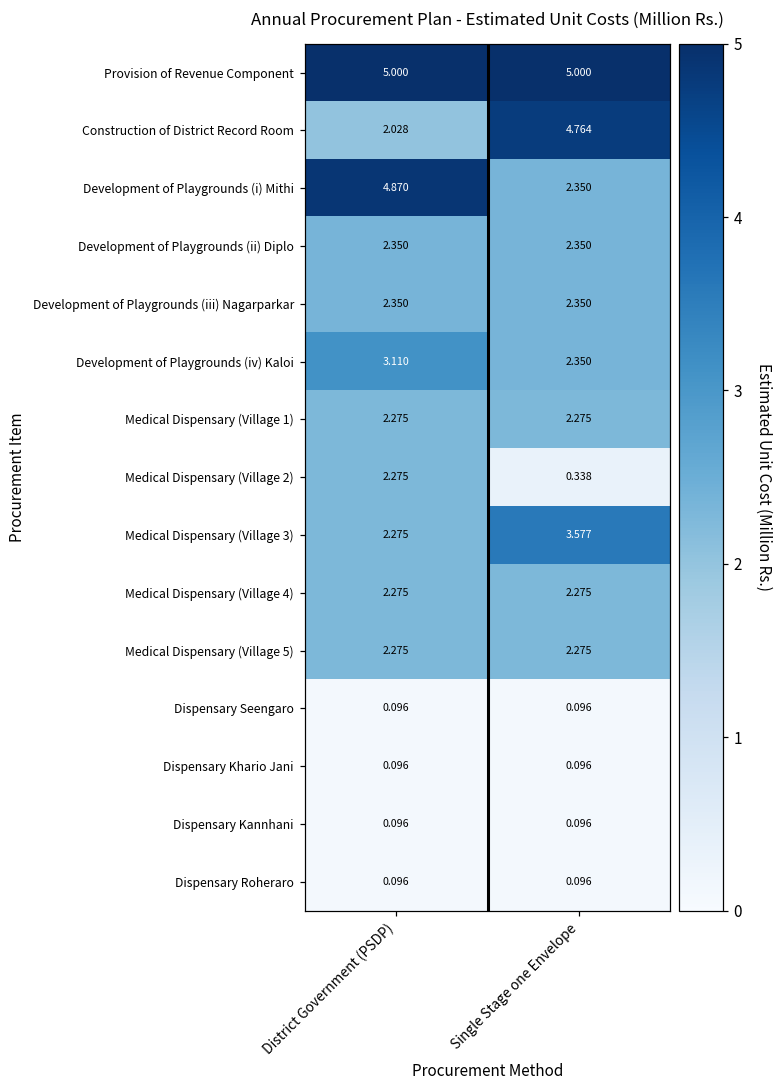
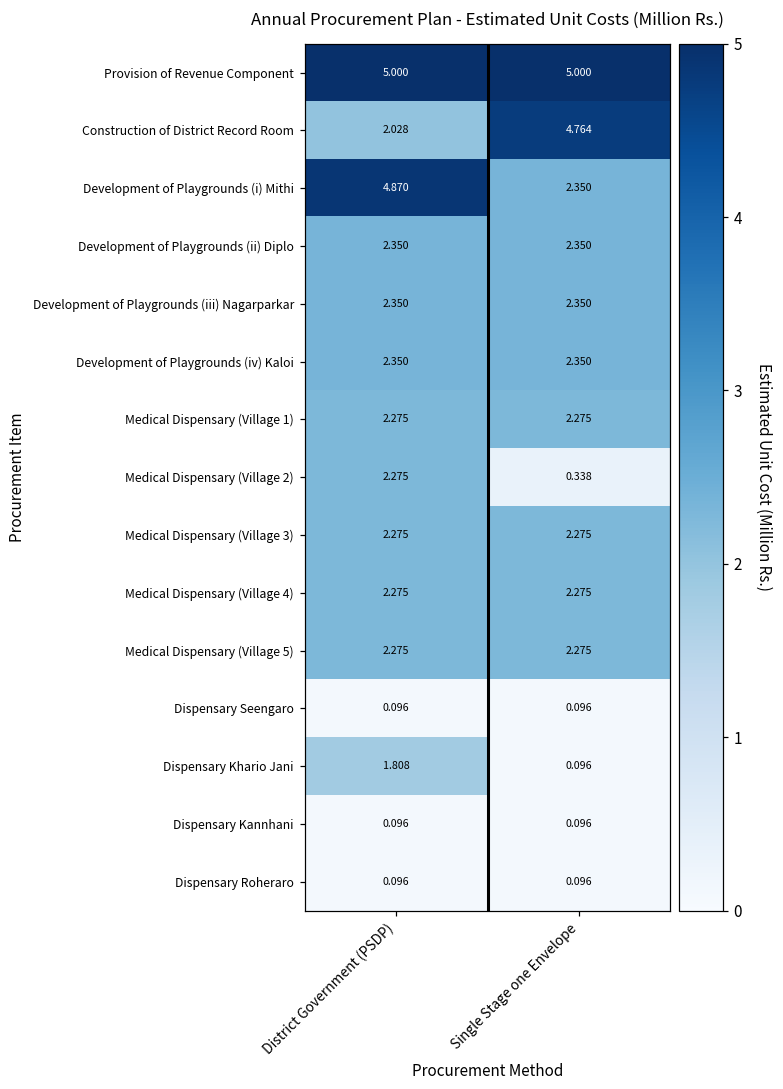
Development of Playgrounds (iv) Kaloi, District Government (PSDP): 3.110 -> 2.350
Medical Dispensary (Village 3), Single Stage one Envelope: 3.577 -> 2.275
Dispensary Khario Jani, District Government (PSDP): 0.096 -> 1.808
